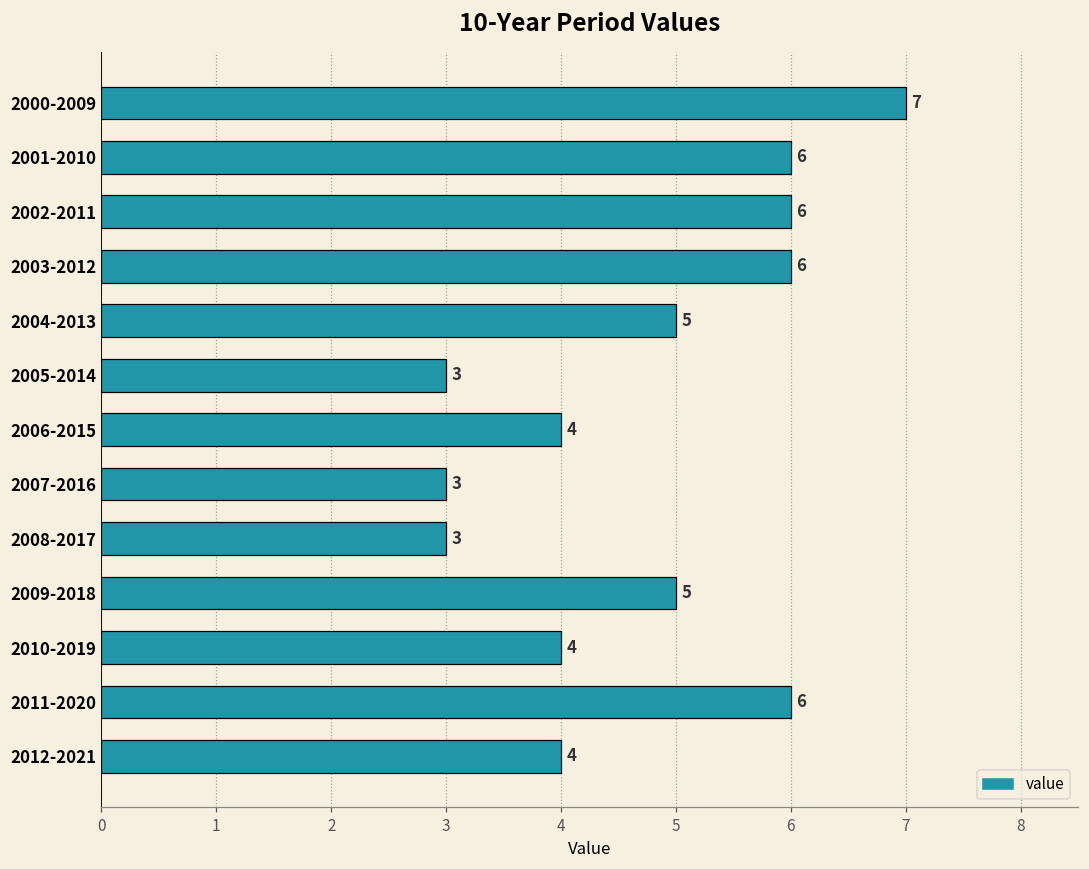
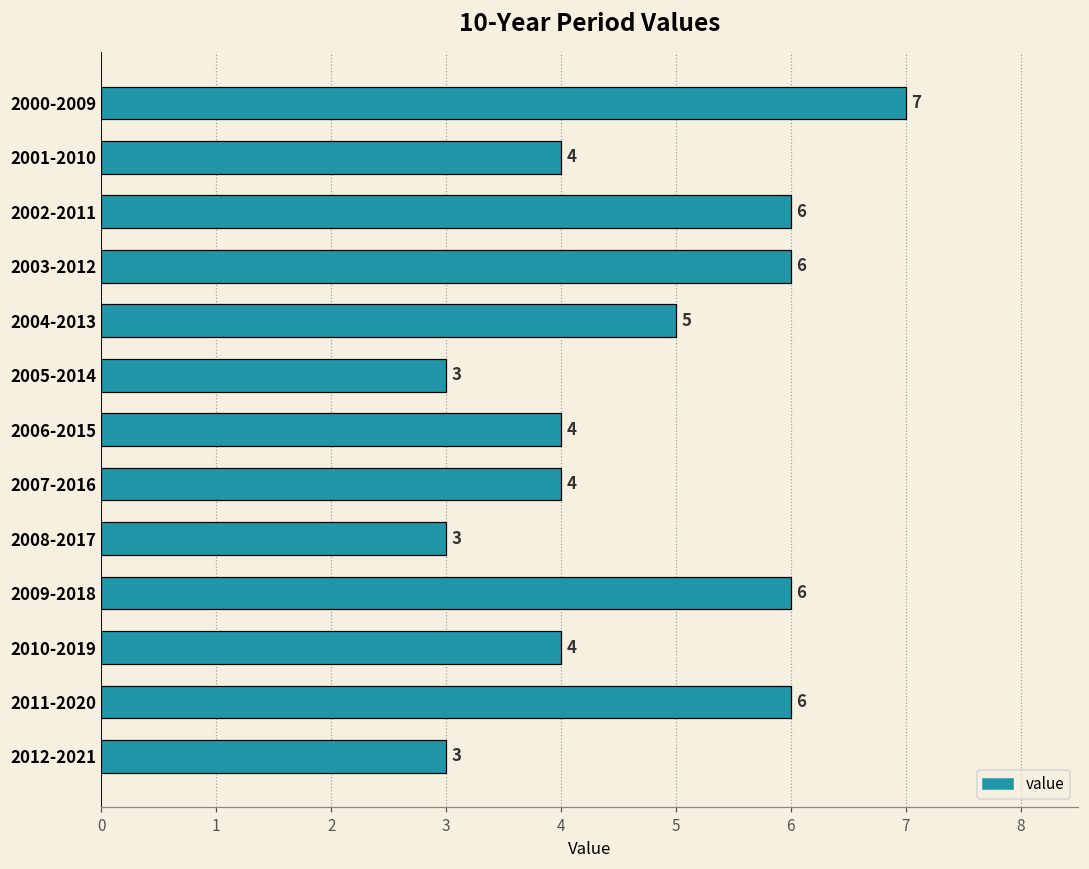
2001-2010: 6 -> 4
2007-2016: 3 -> 4
2009-2018: 5 -> 6
2012-2021: 4 -> 3
